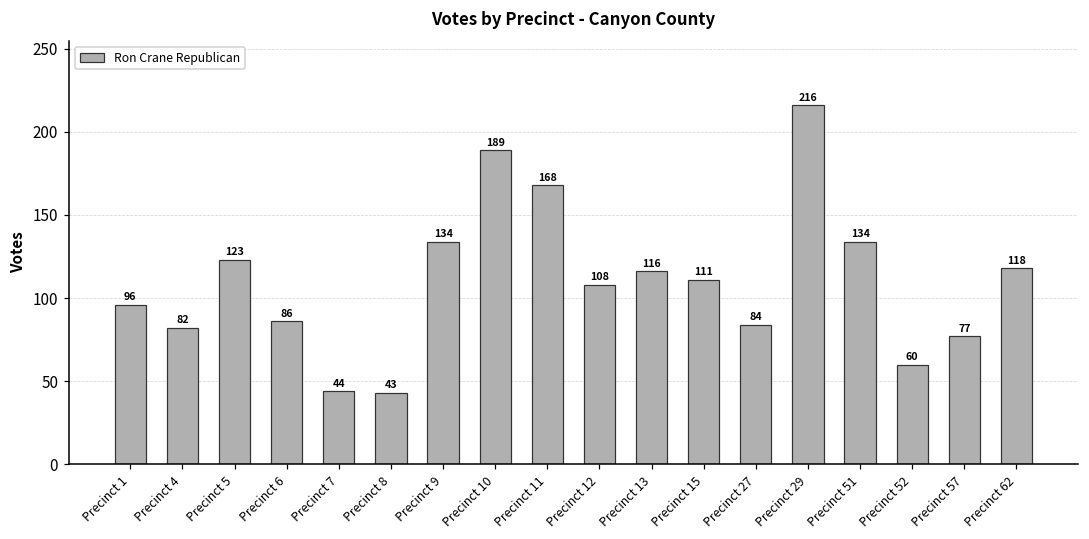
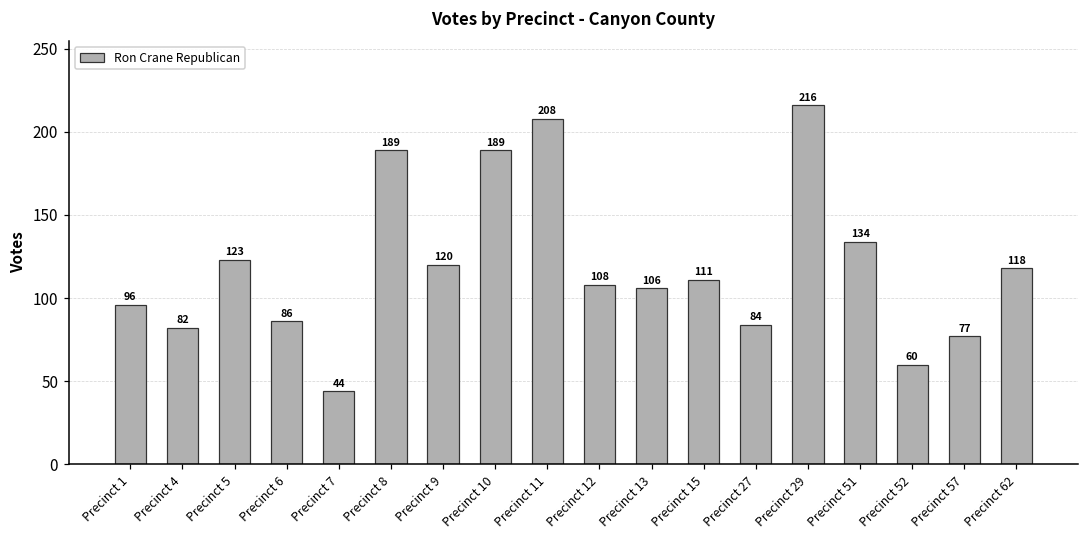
Precinct 8: 43 -> 189
Precinct 9: 134 -> 120
Precinct 11: 168 -> 208
Precinct 13: 116 -> 106
